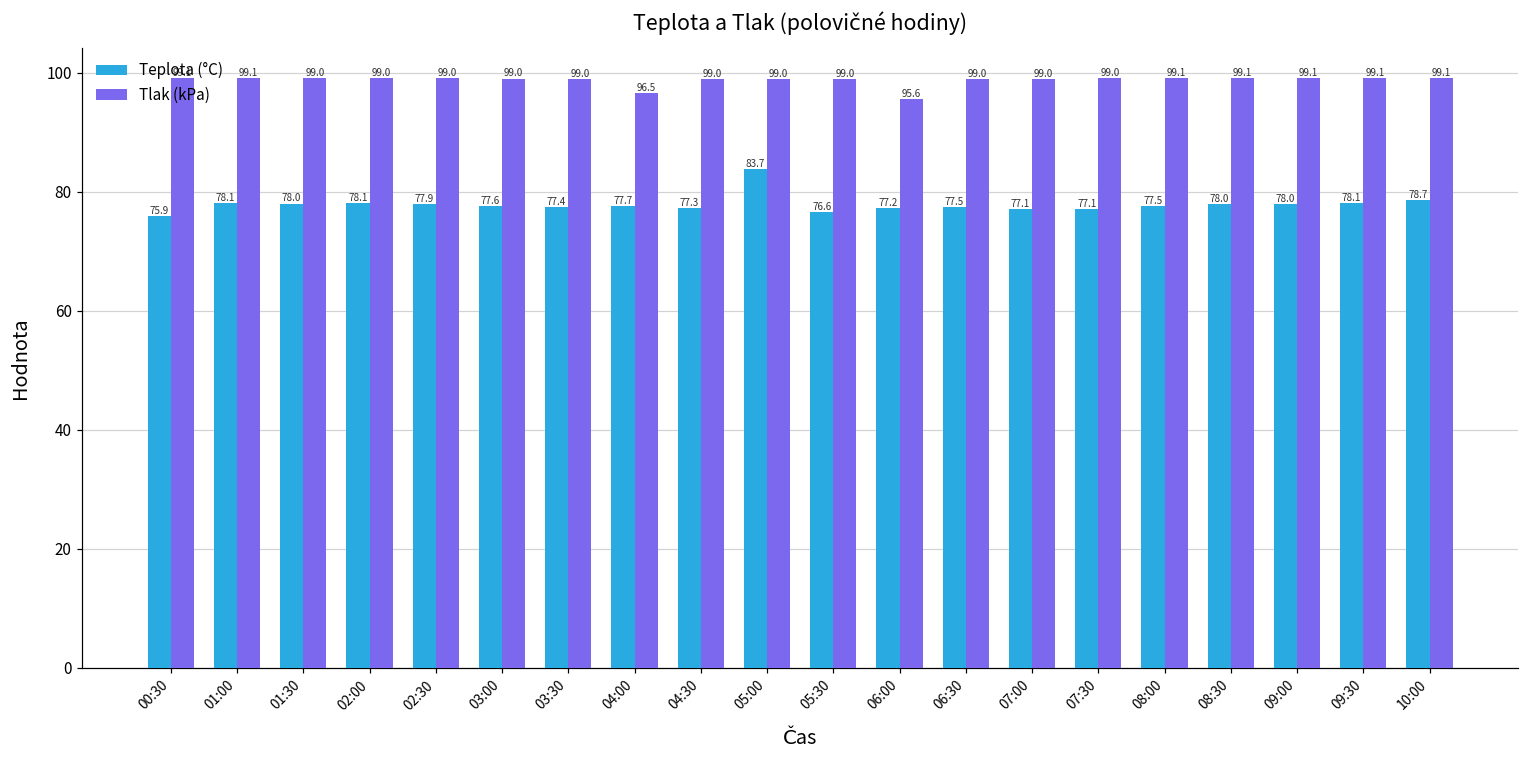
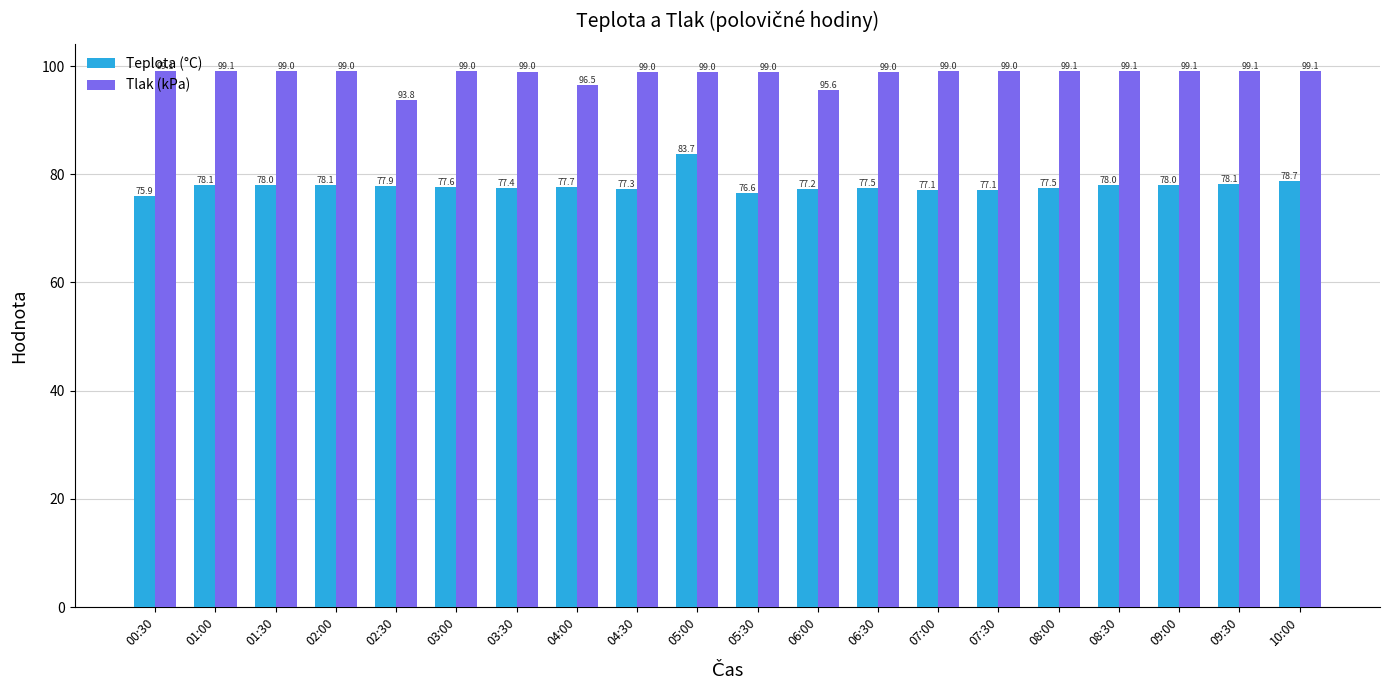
Tlak (kPa), 02:30: 99.0 -> 93.8
